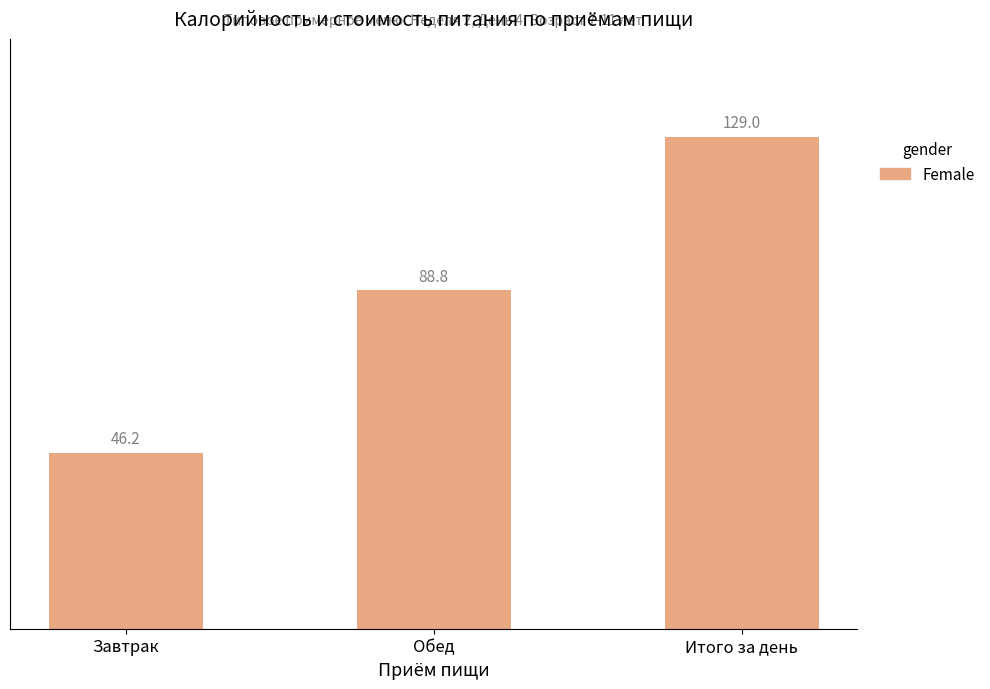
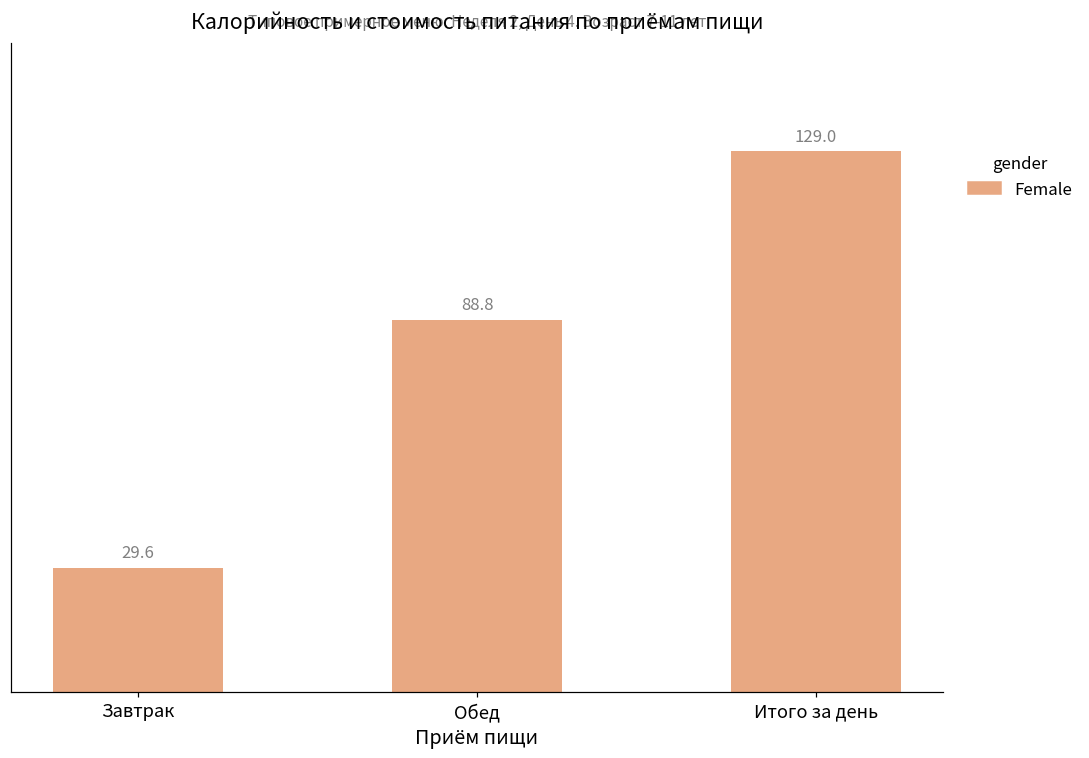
Завтрак: 46.2 -> 29.6
